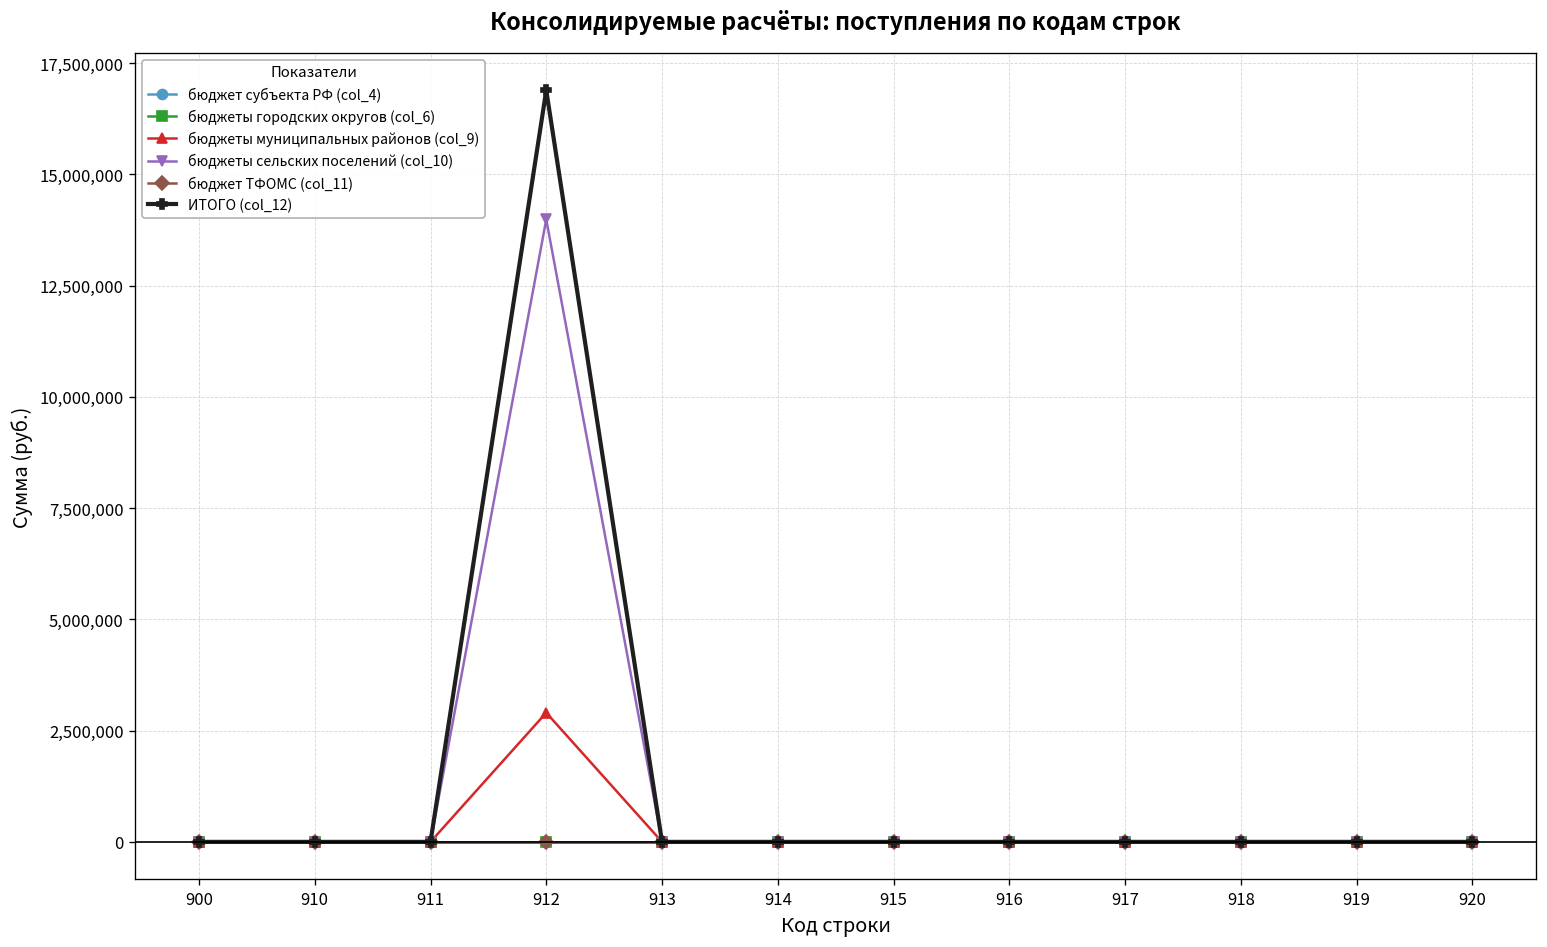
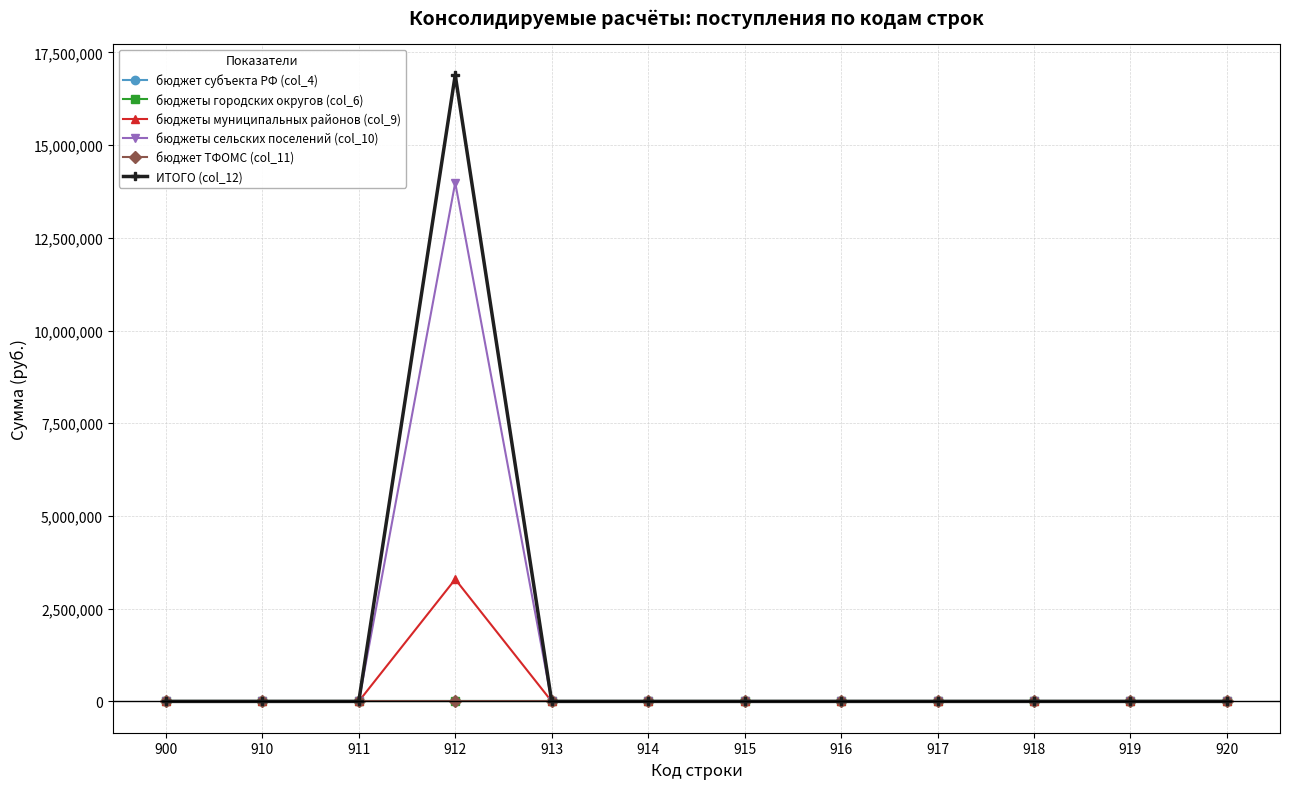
бюджеты муниципальных районов (col_9), 912: 2,900,000 -> 3,300,000
